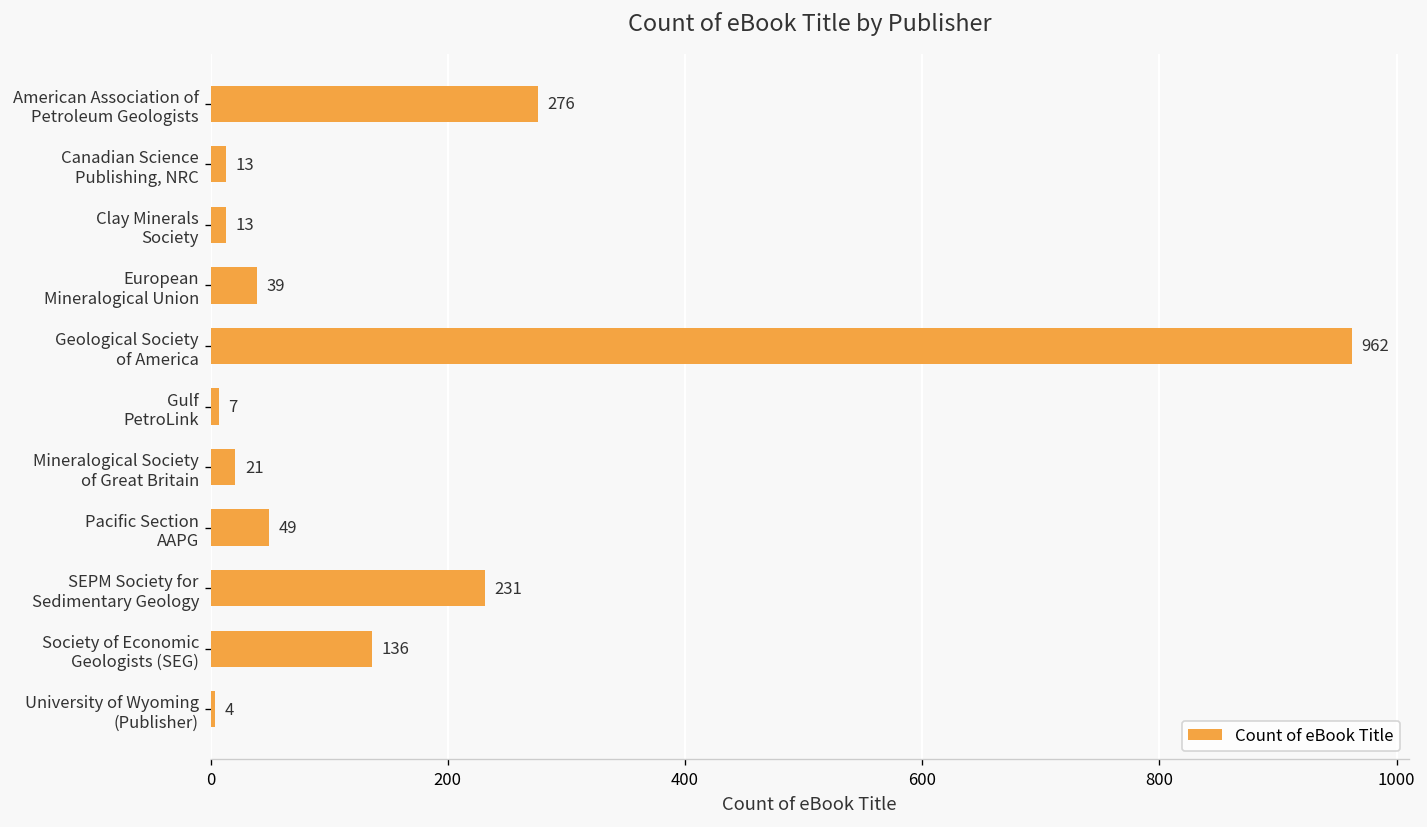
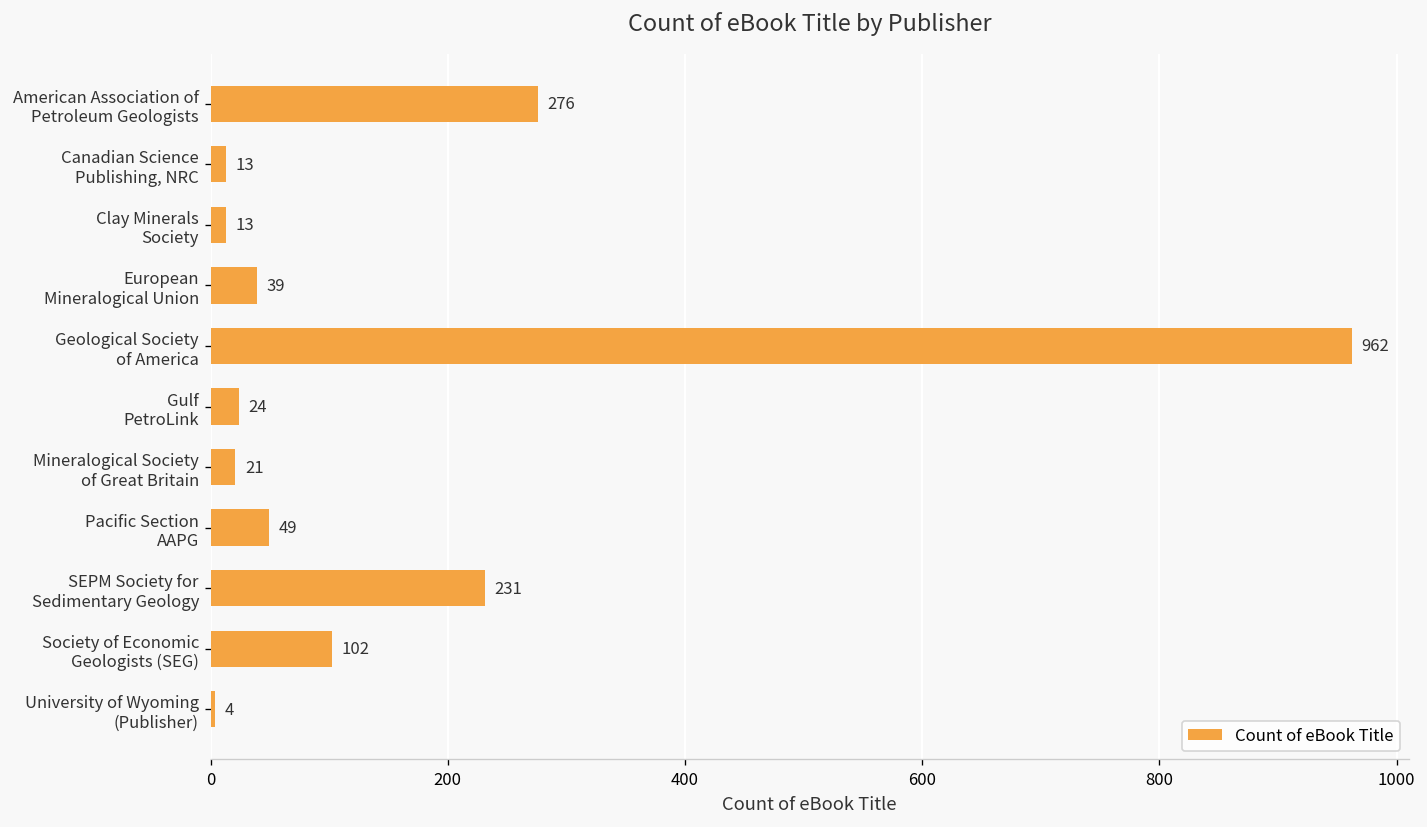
Gulf PetroLink: 7 -> 24
Society of Economic Geologists (SEG): 136 -> 102
